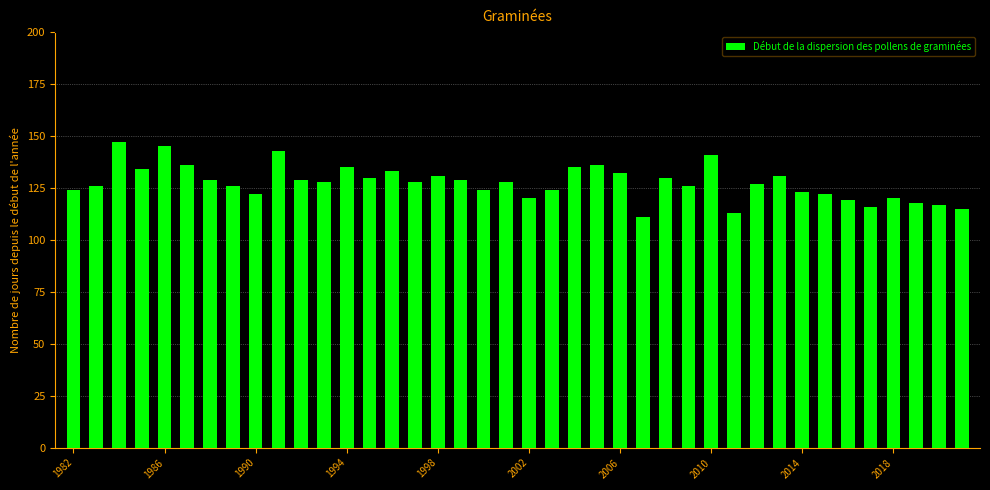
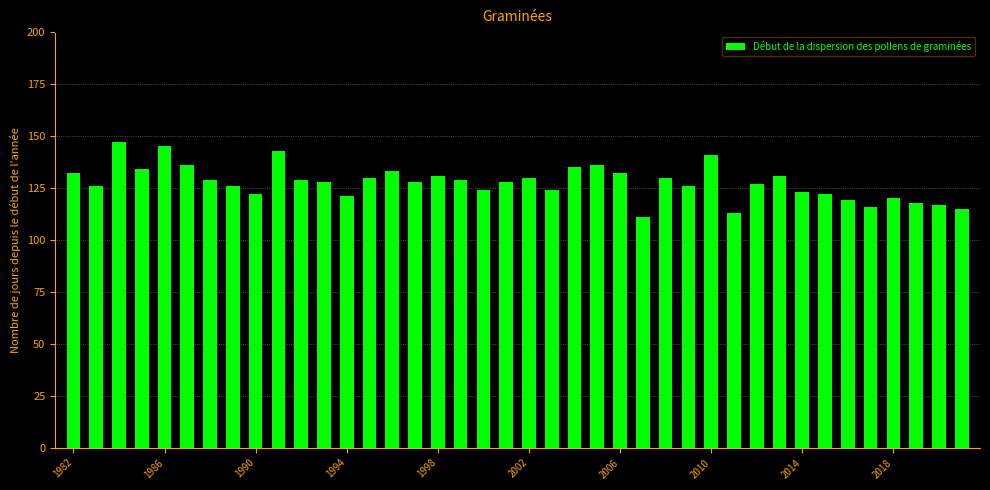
1982: 124 -> 132
1994: 135 -> 121
2002: 120 -> 130
